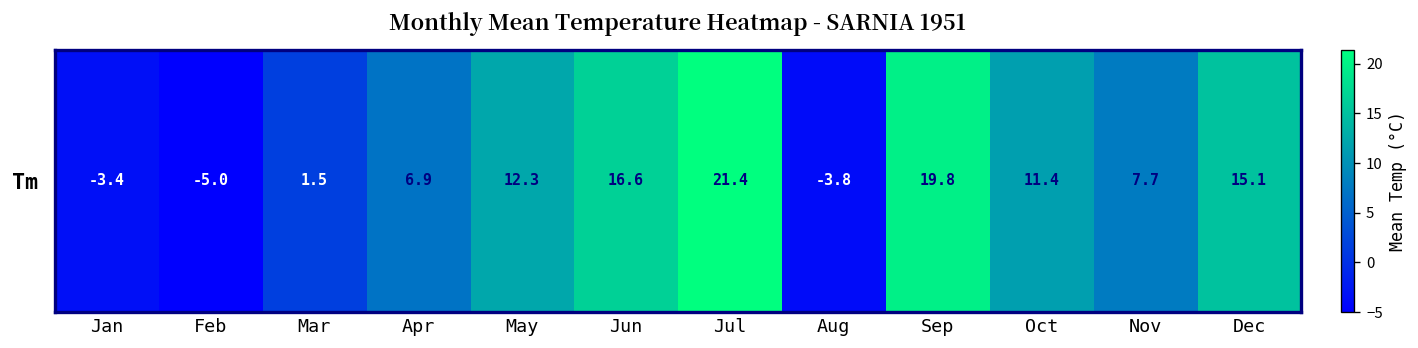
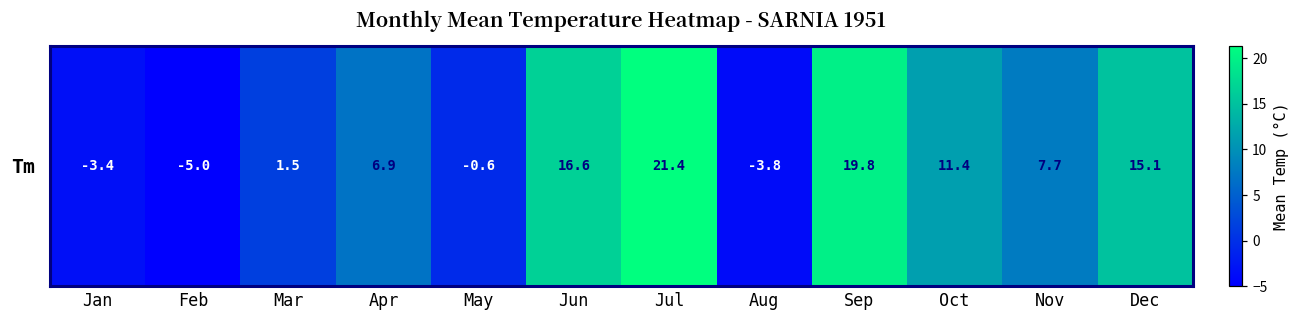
Tm, May: 12.3 -> -0.6
